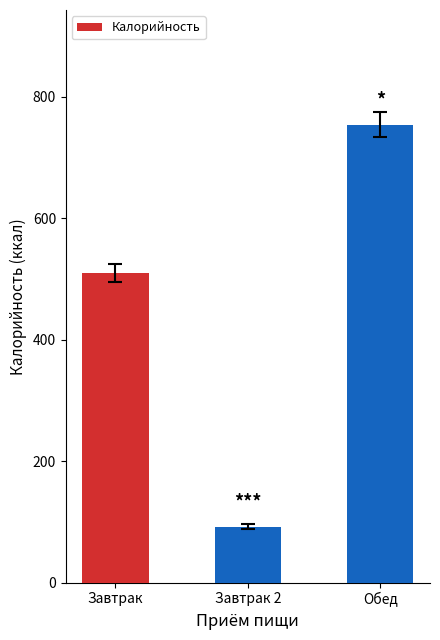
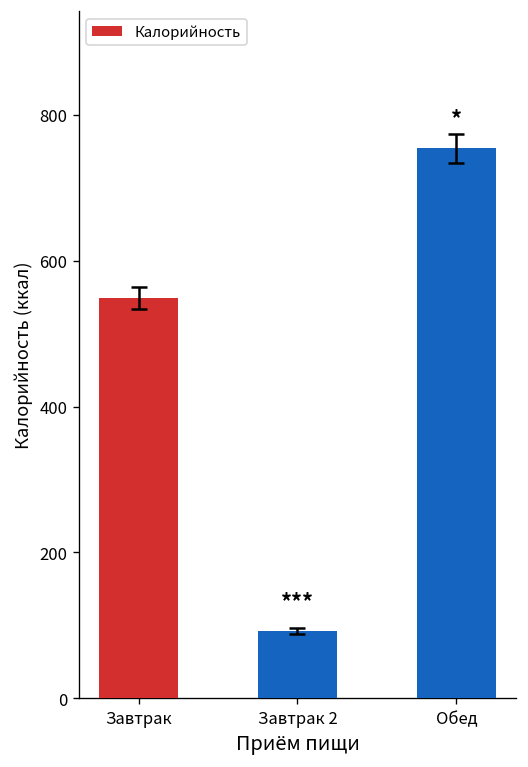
Калорийность, Завтрак: 510 -> 550
